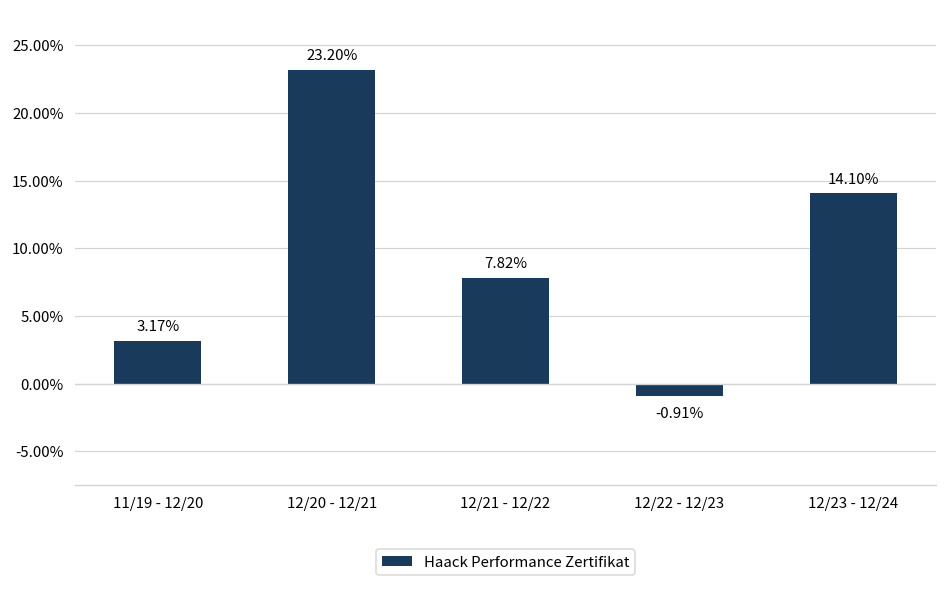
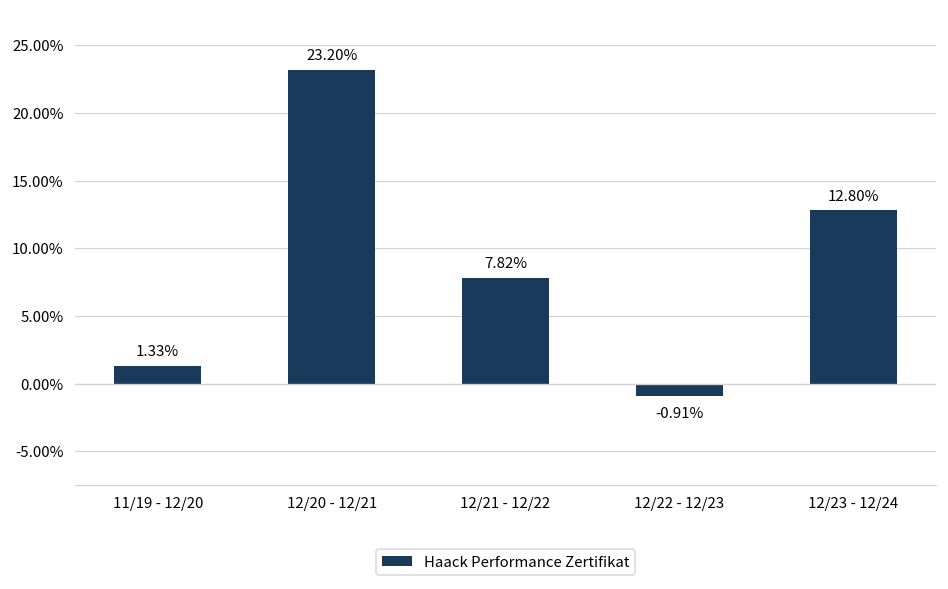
11/19 - 12/20: 3.17% -> 1.33%
12/23 - 12/24: 14.10% -> 12.80%
